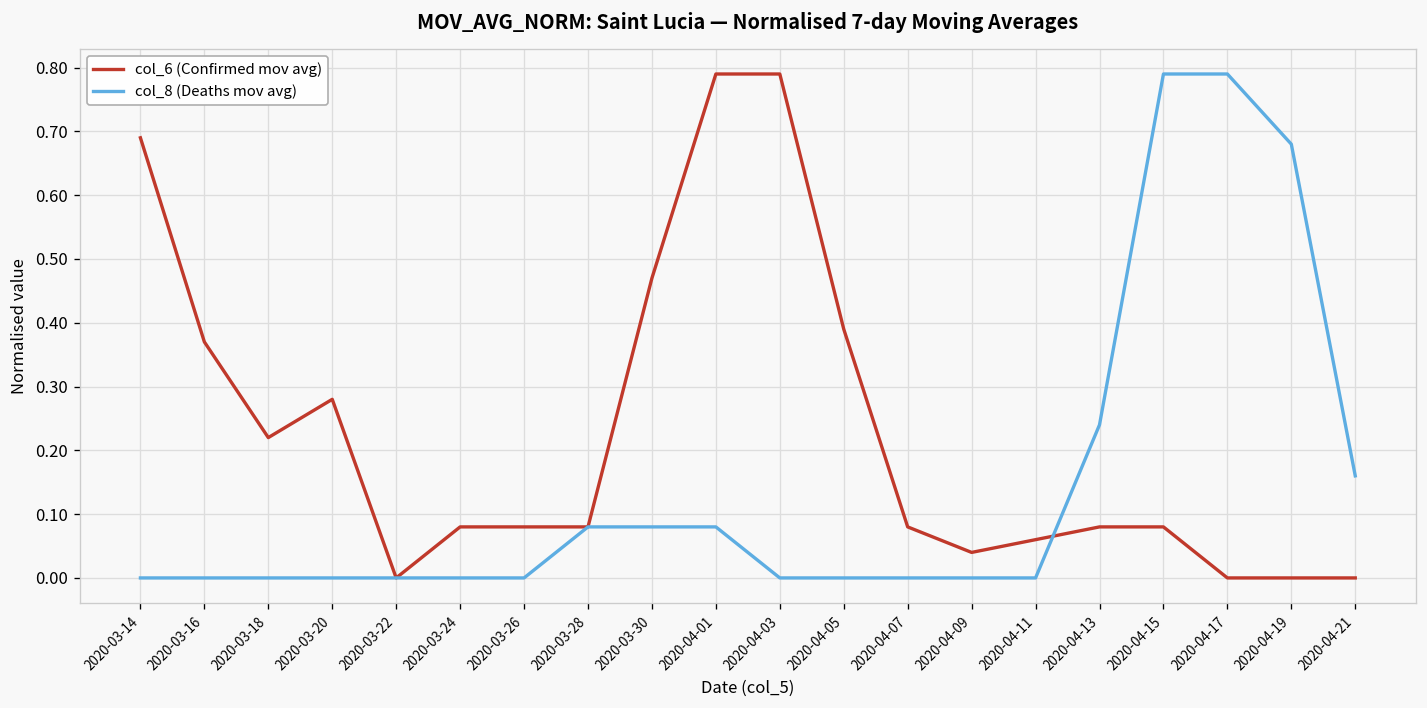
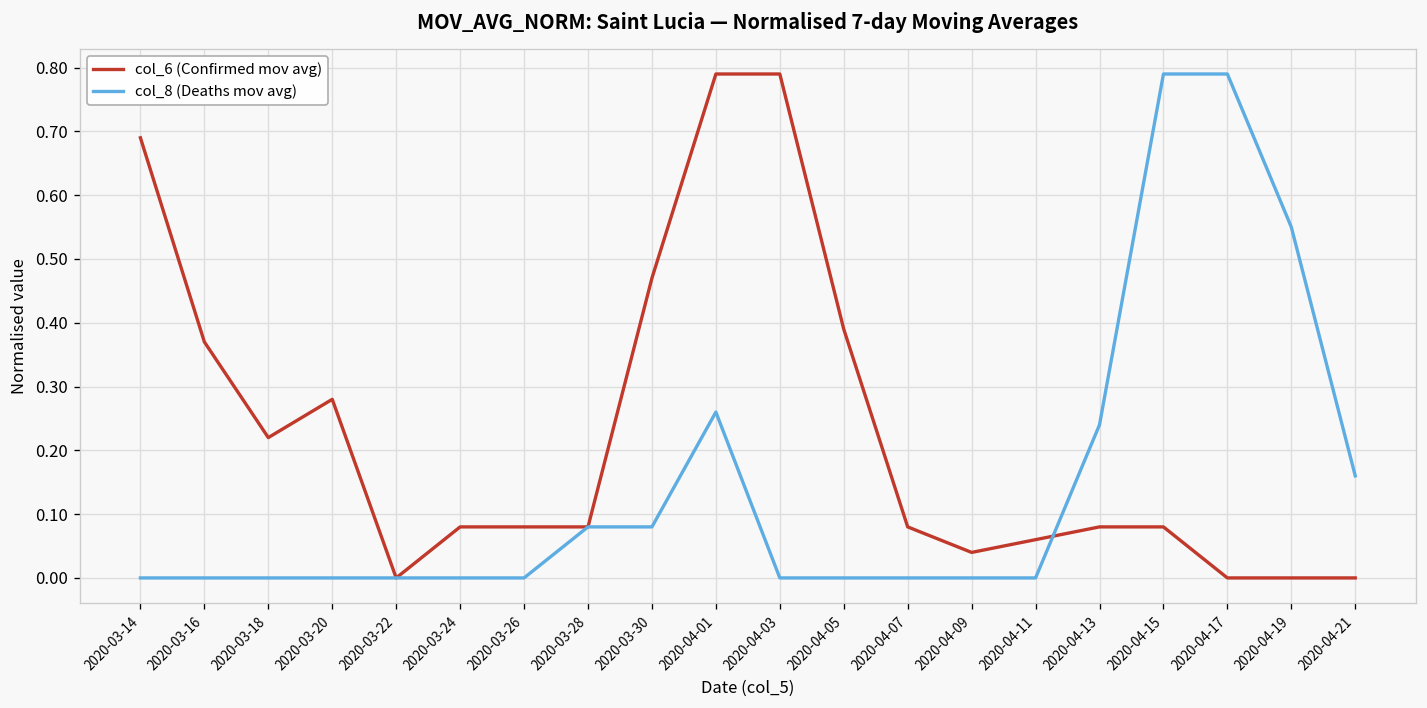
col_8 (Deaths mov avg), 2020-04-01: 0.08 -> 0.26
col_8 (Deaths mov avg), 2020-04-19: 0.68 -> 0.55
